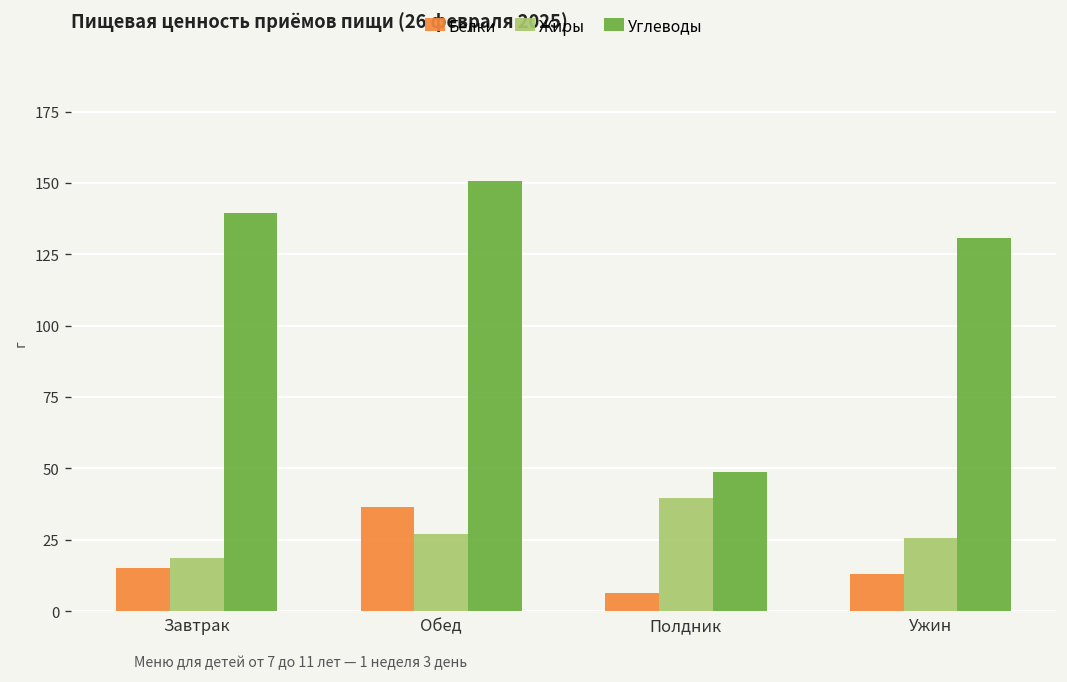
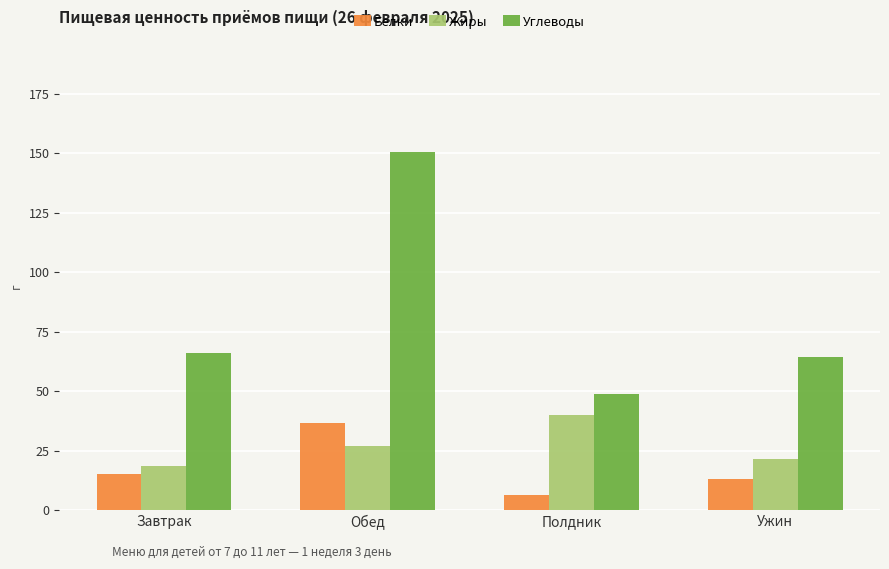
Углеводы, Завтрак: 139 -> 66
Жиры, Ужин: 26 -> 21
Углеводы, Ужин: 131 -> 64
